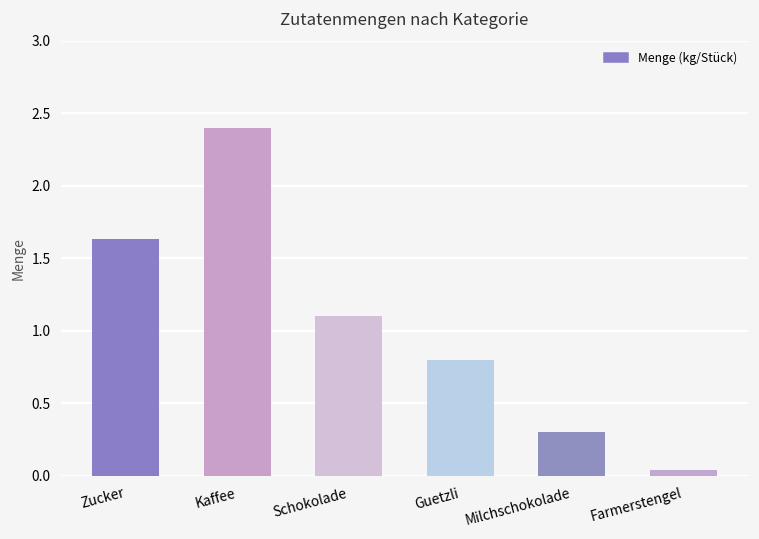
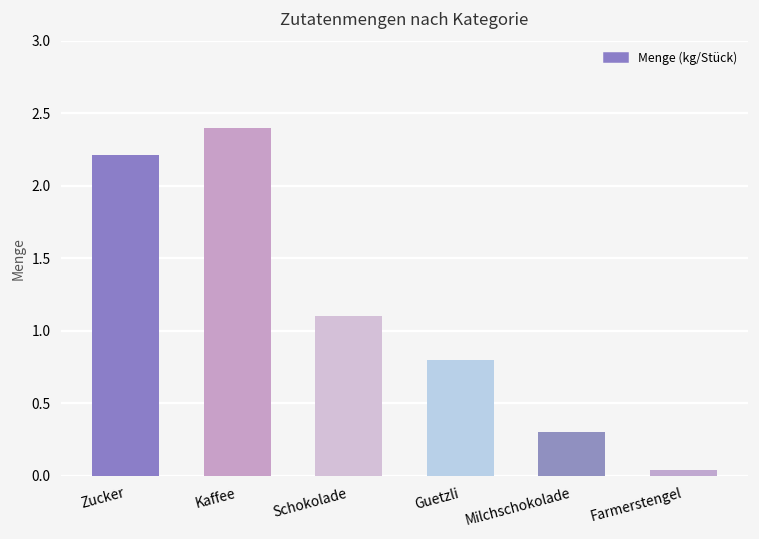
Zucker: 1.63 -> 2.21
